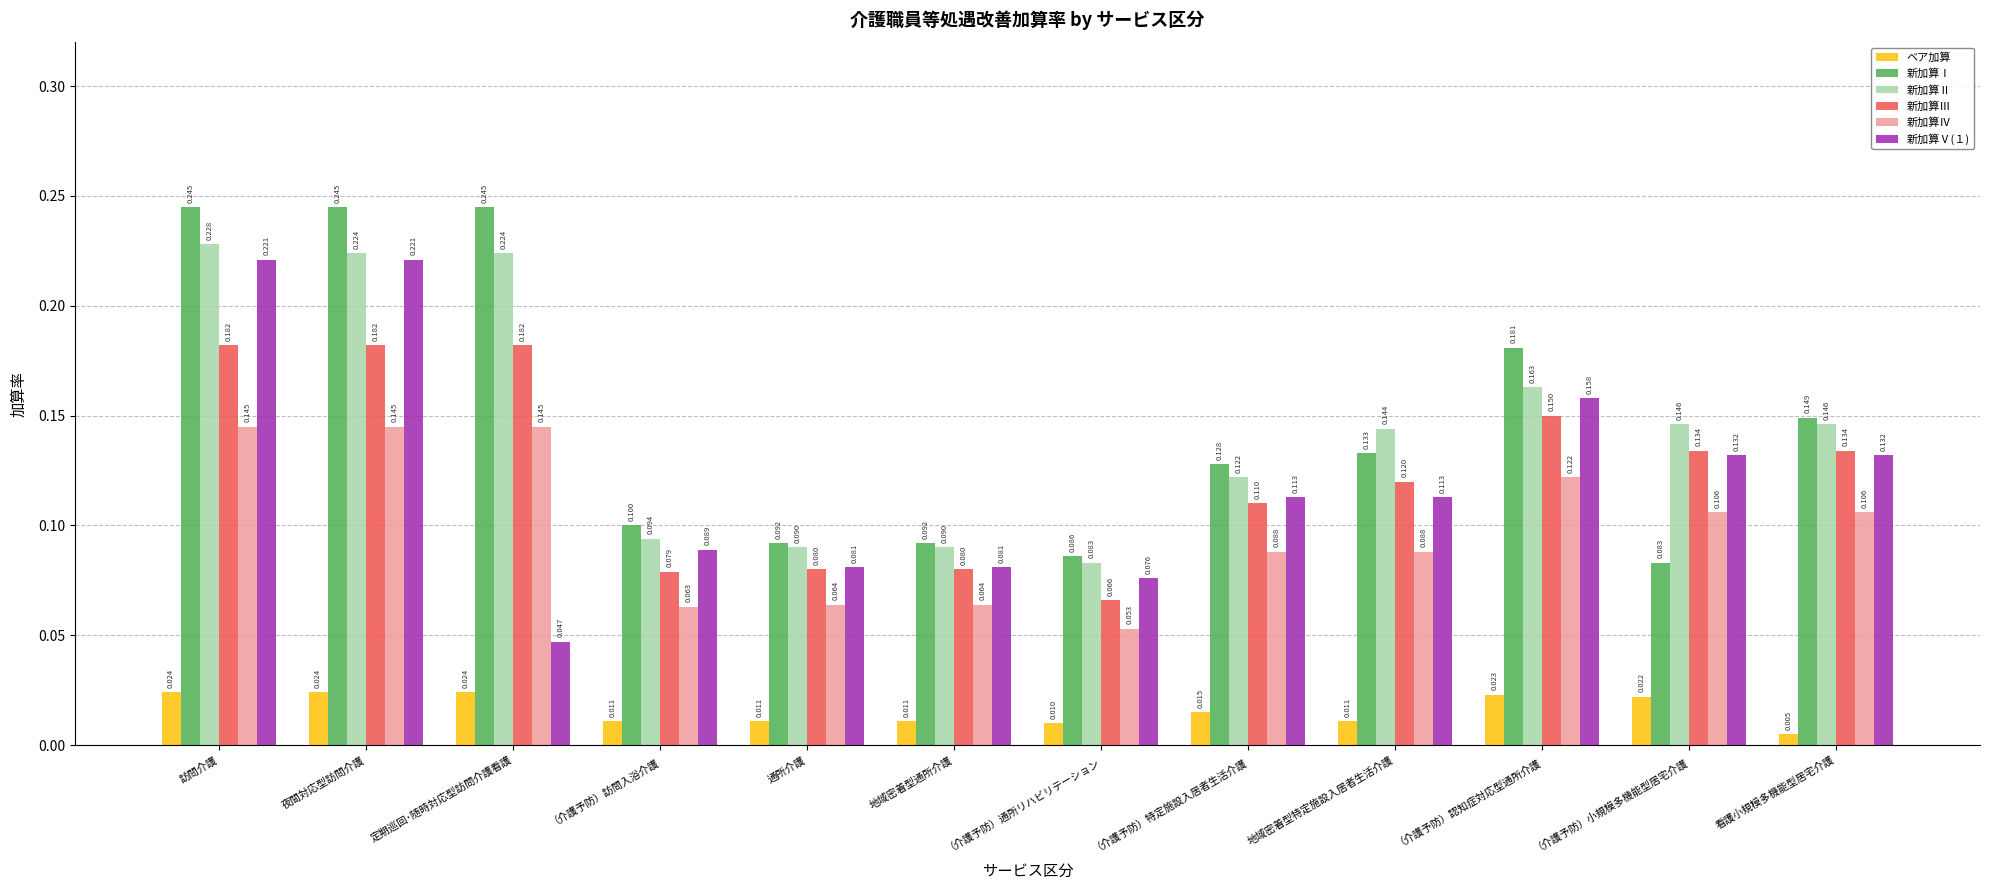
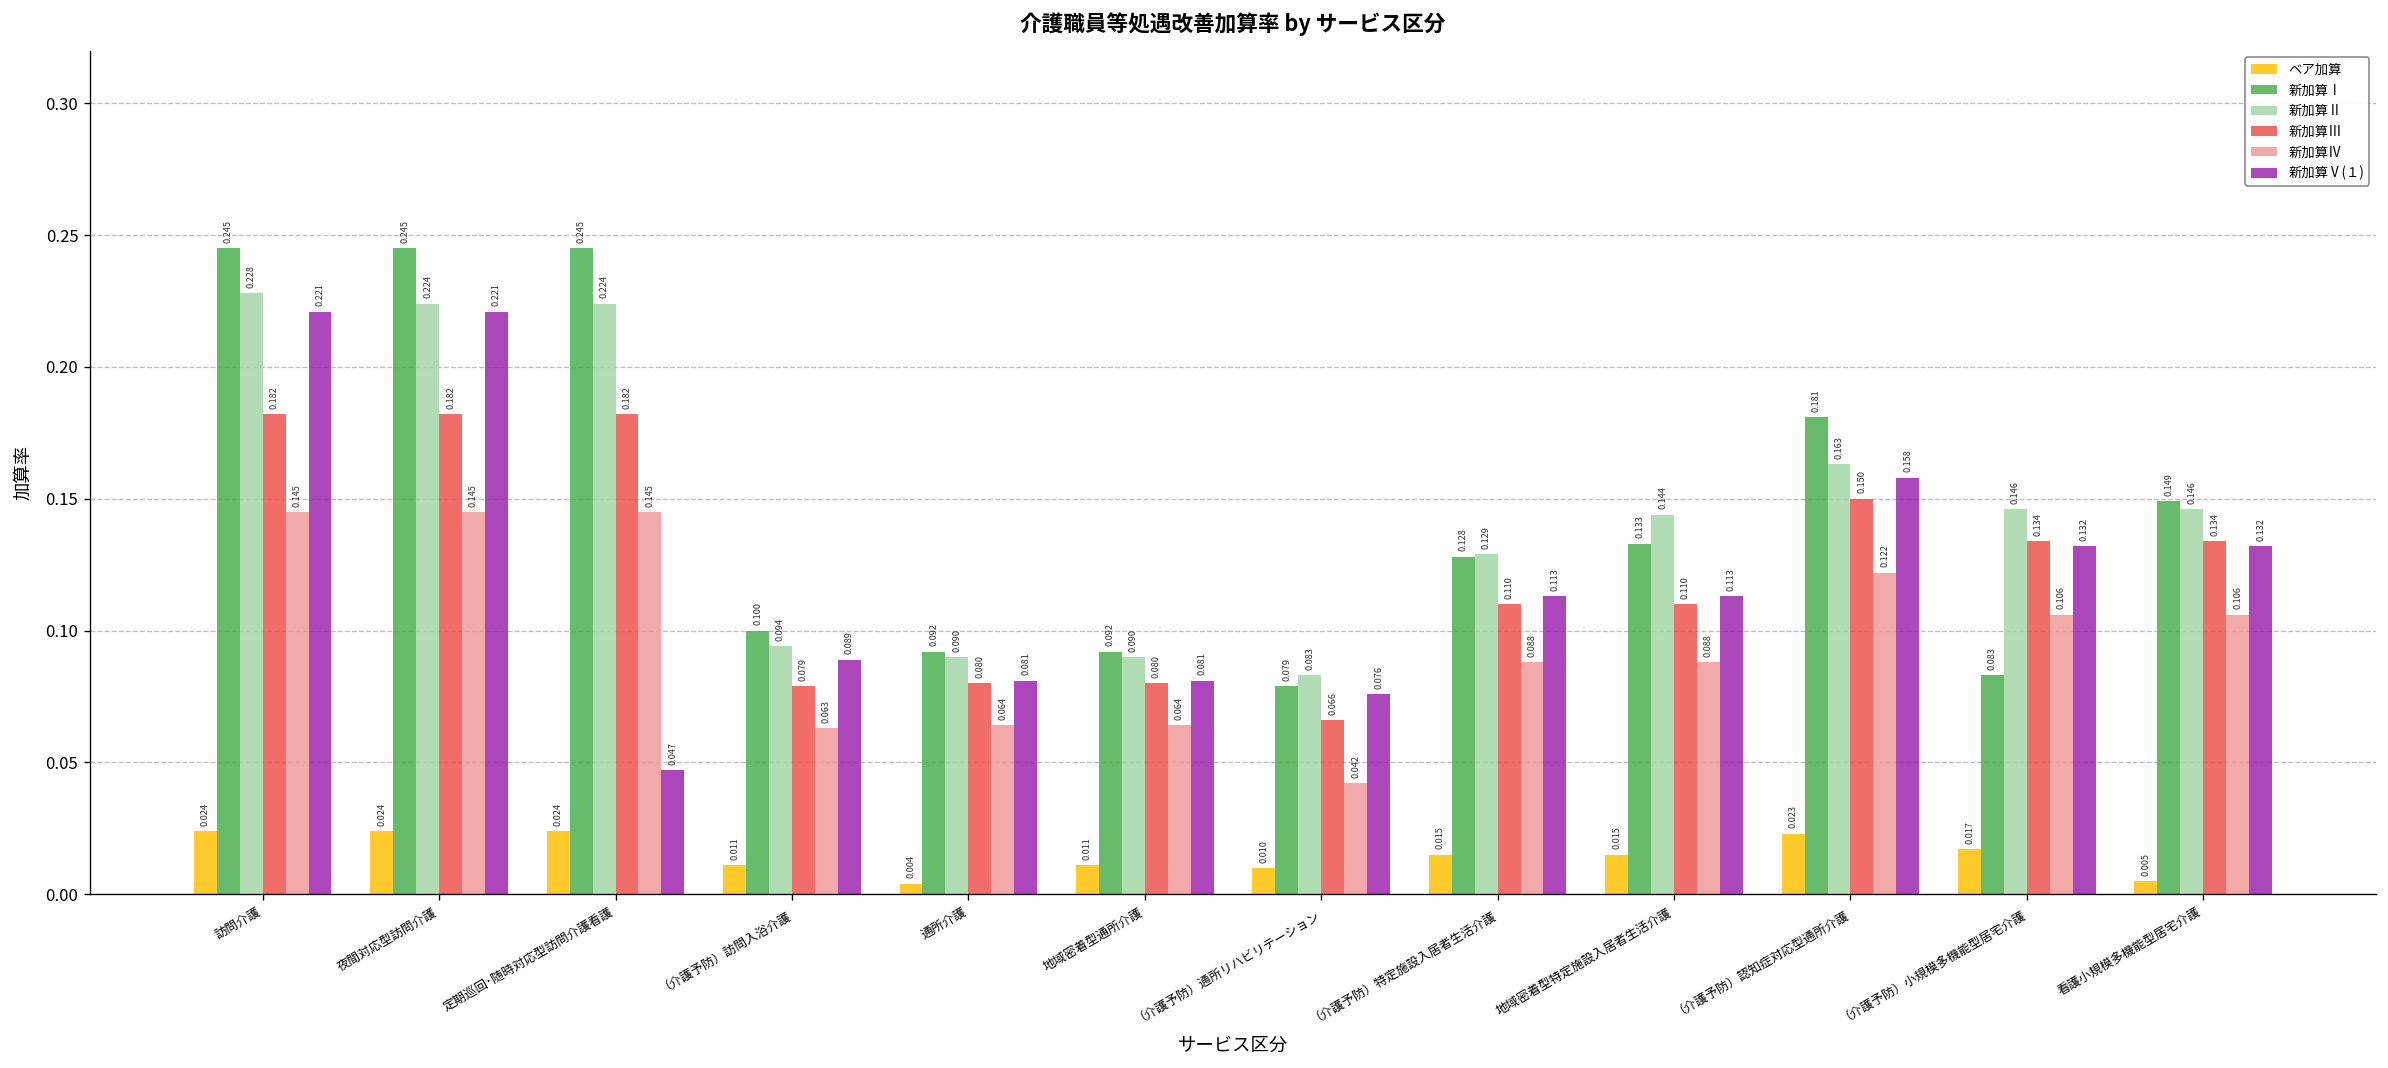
ベア加算, 通所介護: 0.011 -> 0.004
新加算Ⅰ, （介護予防）通所リハビリテーション: 0.086 -> 0.079
新加算Ⅳ, （介護予防）通所リハビリテーション: 0.053 -> 0.042
新加算Ⅱ, （介護予防）特定施設入居者生活介護: 0.122 -> 0.129
ベア加算, 地域密着型特定施設入居者生活介護: 0.011 -> 0.015
新加算Ⅲ, 地域密着型特定施設入居者生活介護: 0.120 -> 0.110
ベア加算, （介護予防）小規模多機能型居宅介護: 0.022 -> 0.017
